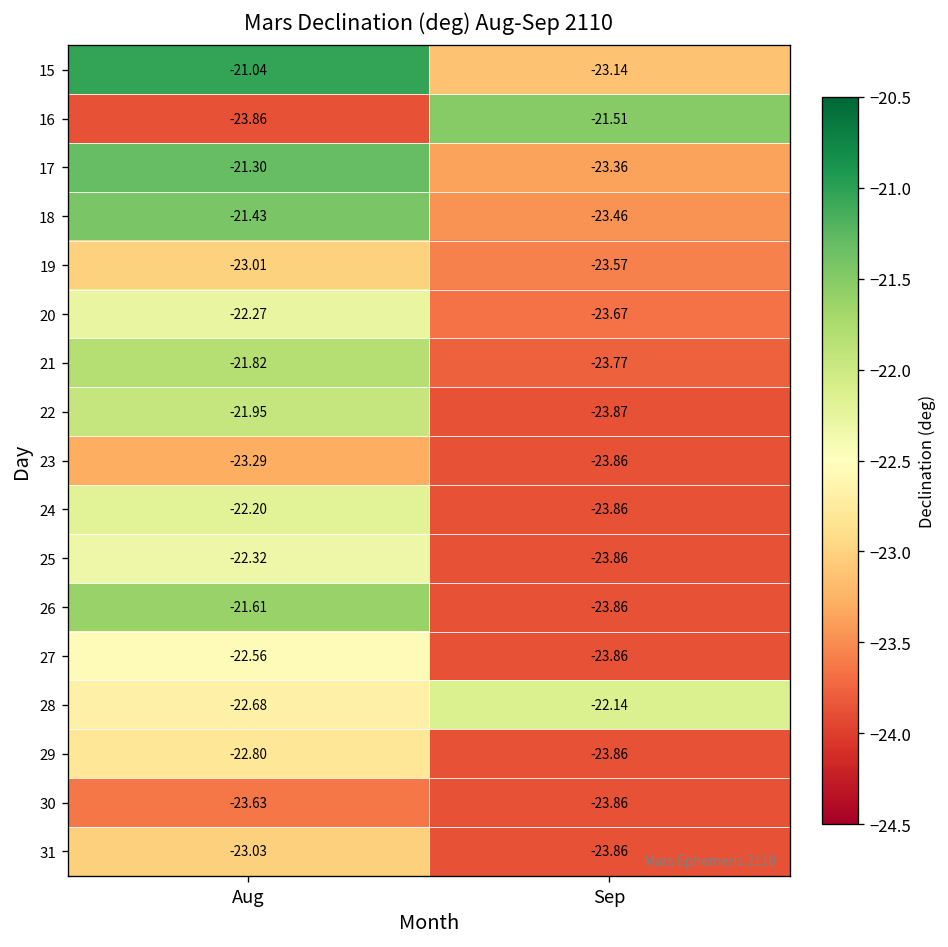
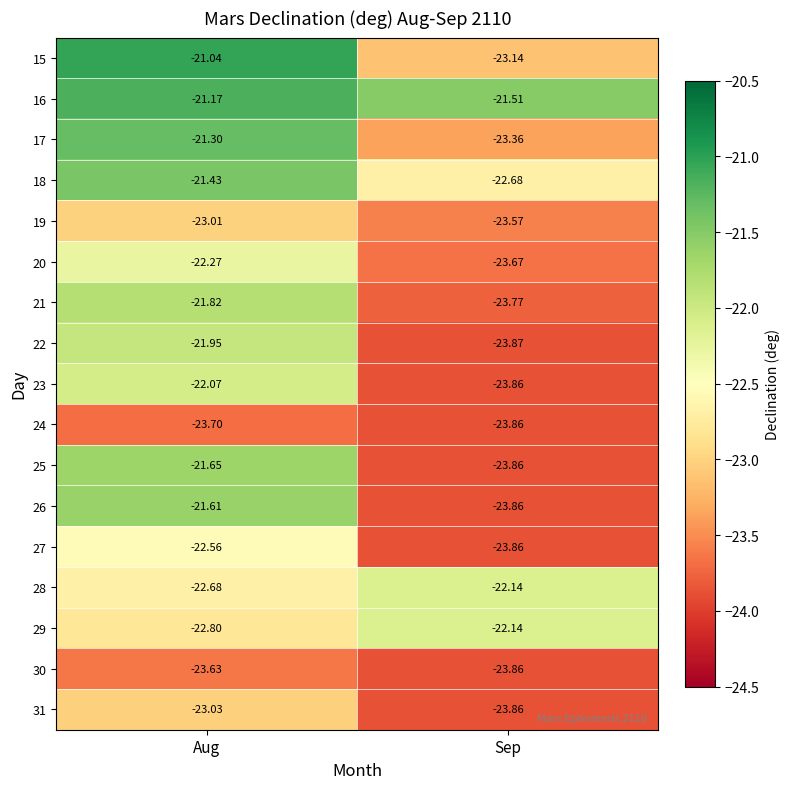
16, Aug: -23.86 -> -21.17
18, Sep: -23.46 -> -22.68
23, Aug: -23.29 -> -22.07
24, Aug: -22.20 -> -23.70
25, Aug: -22.32 -> -21.65
29, Sep: -23.86 -> -22.14
